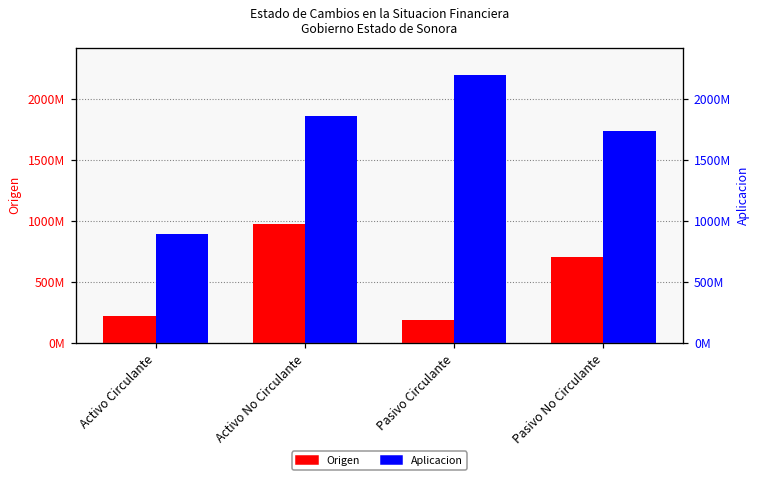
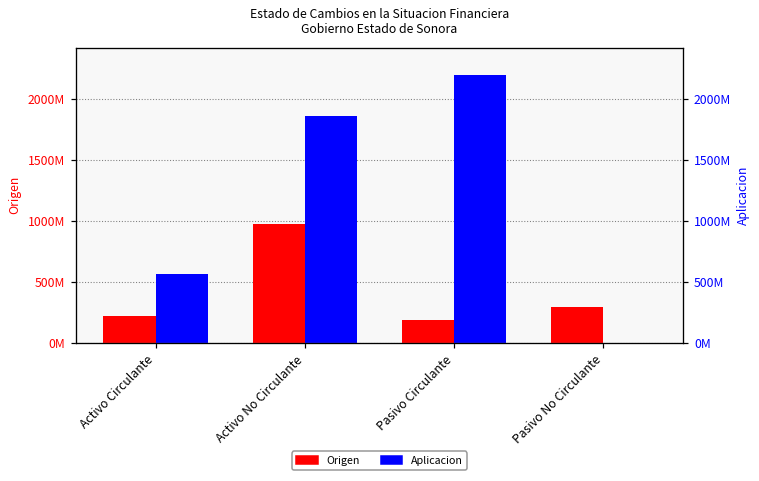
Aplicacion, Activo Circulante: 890000000 -> 560000000
Origen, Pasivo No Circulante: 700000000 -> 290000000
Aplicacion, Pasivo No Circulante: 1730000000 -> 0
